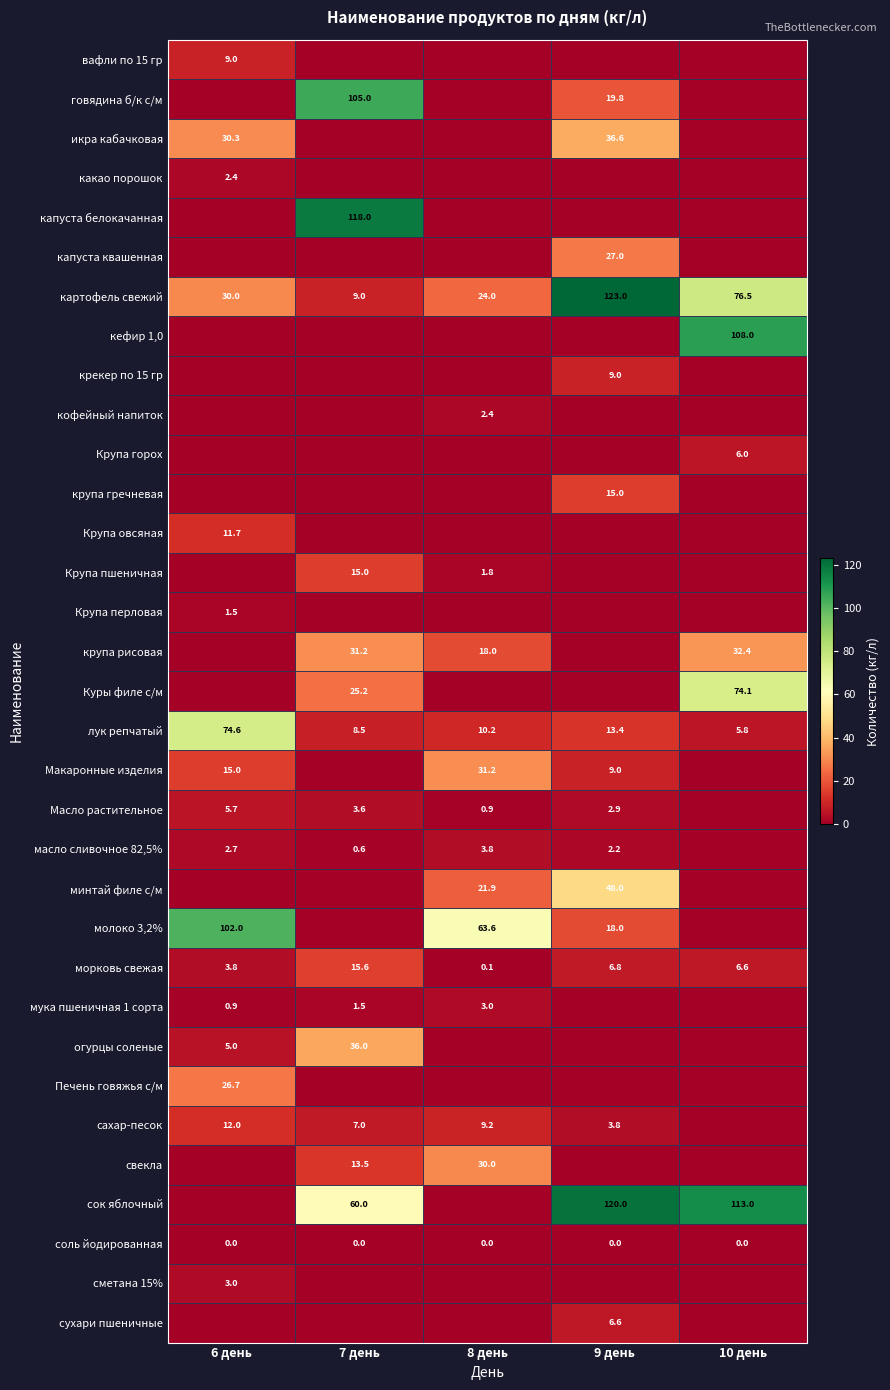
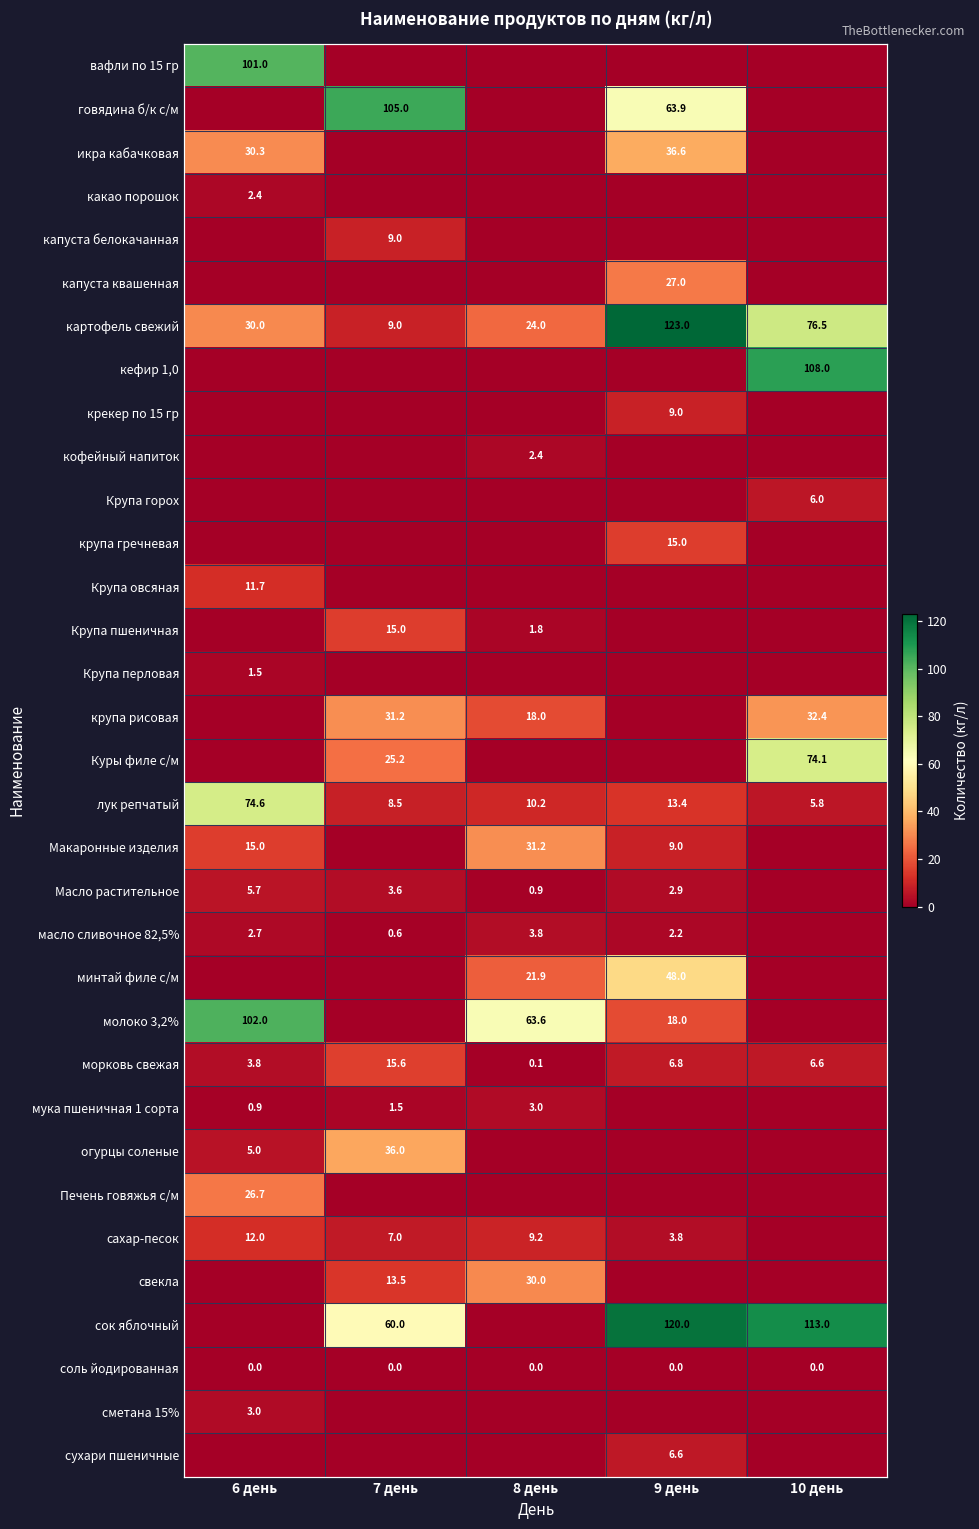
вафли по 15 гр, 6 день: 9.0 -> 101.0
говядина б/к с/м, 9 день: 19.8 -> 63.9
капуста белокачанная, 7 день: 118.0 -> 9.0
